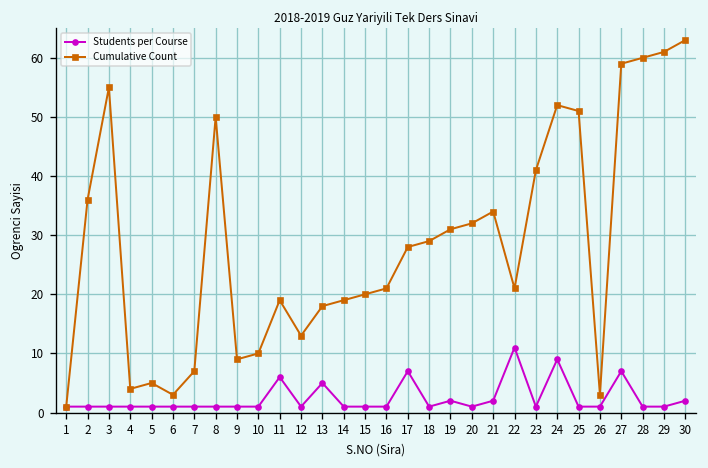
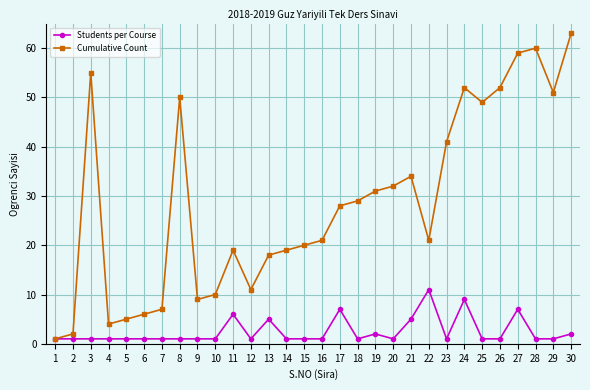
Cumulative Count, 2: 36 -> 2
Cumulative Count, 6: 3 -> 6
Cumulative Count, 12: 13 -> 11
Students per Course, 21: 2 -> 5
Cumulative Count, 25: 51 -> 49
Cumulative Count, 26: 3 -> 52
Cumulative Count, 29: 61 -> 51
